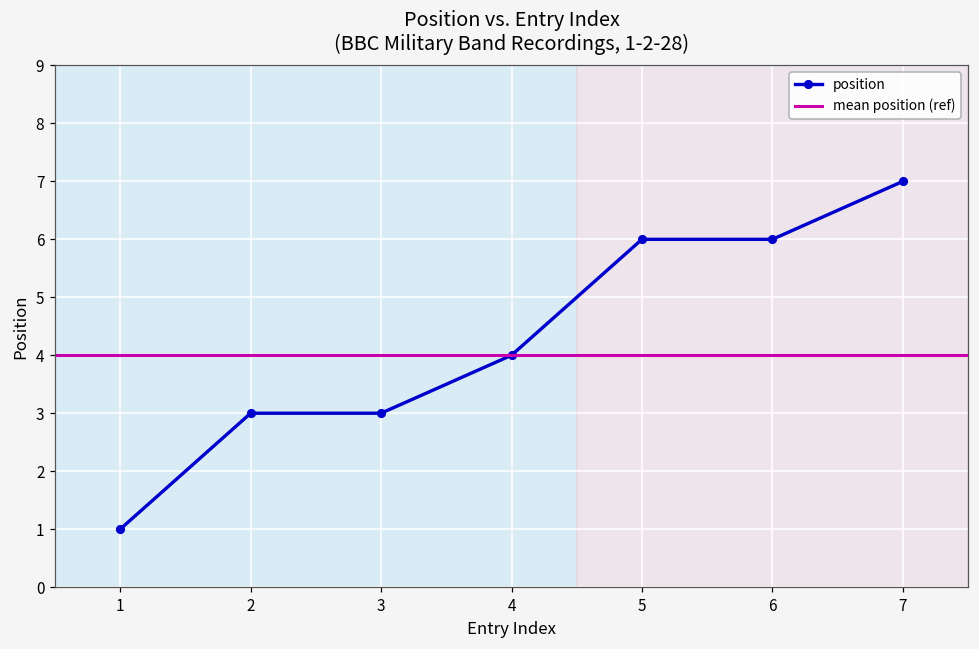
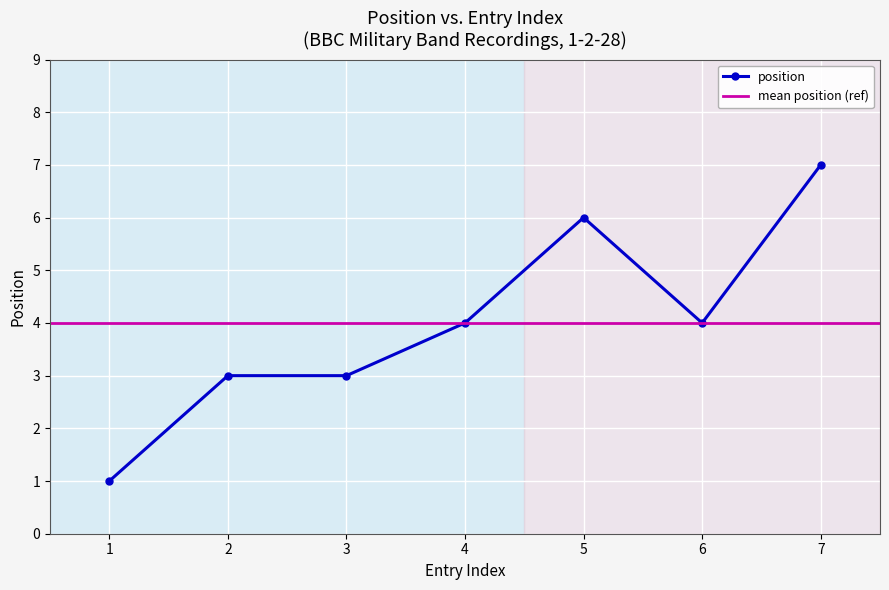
6: 6 -> 4
